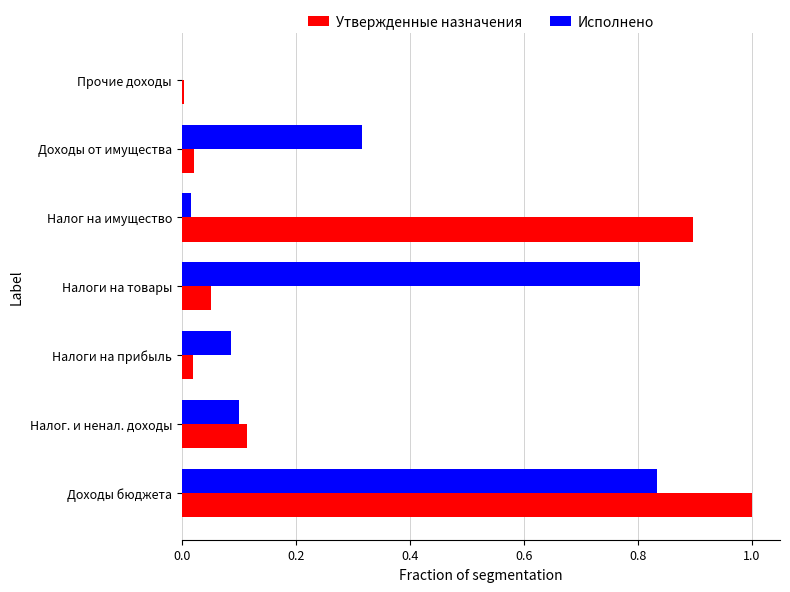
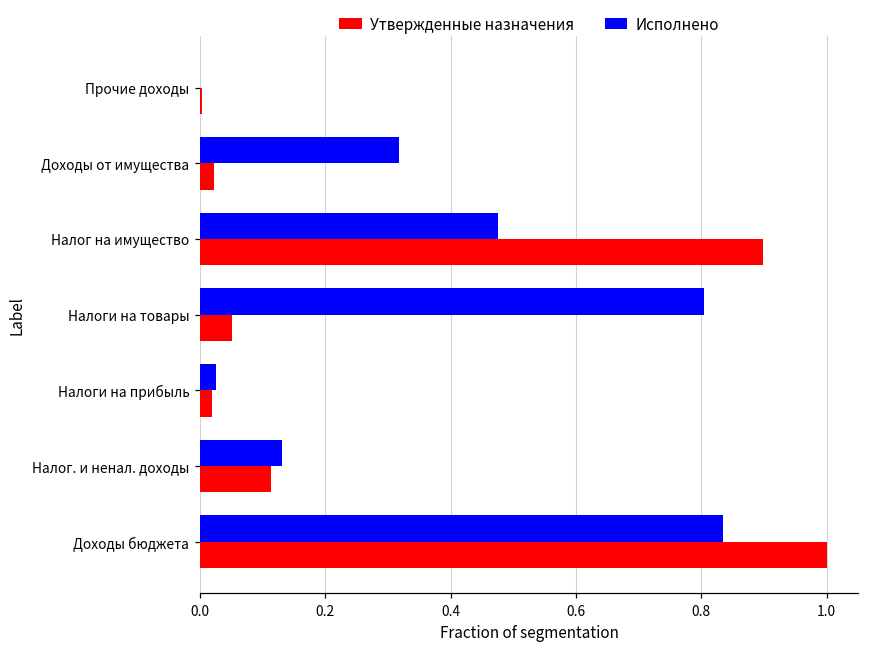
Исполнено, Налог на имущество: 0.02 -> 0.48
Исполнено, Налоги на прибыль: 0.09 -> 0.03
Исполнено, Налог. и ненал. доходы: 0.10 -> 0.13
